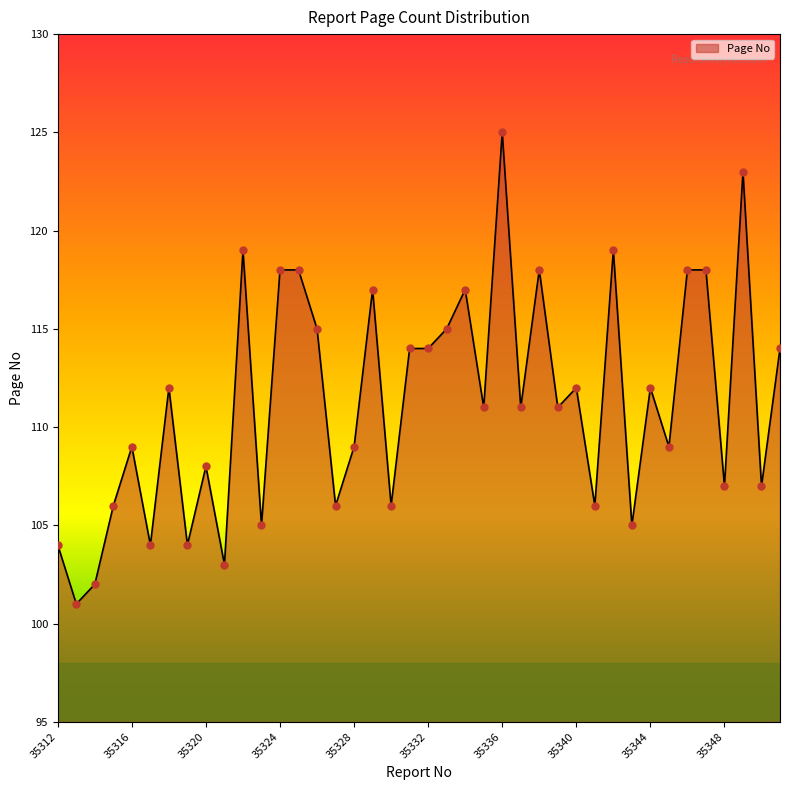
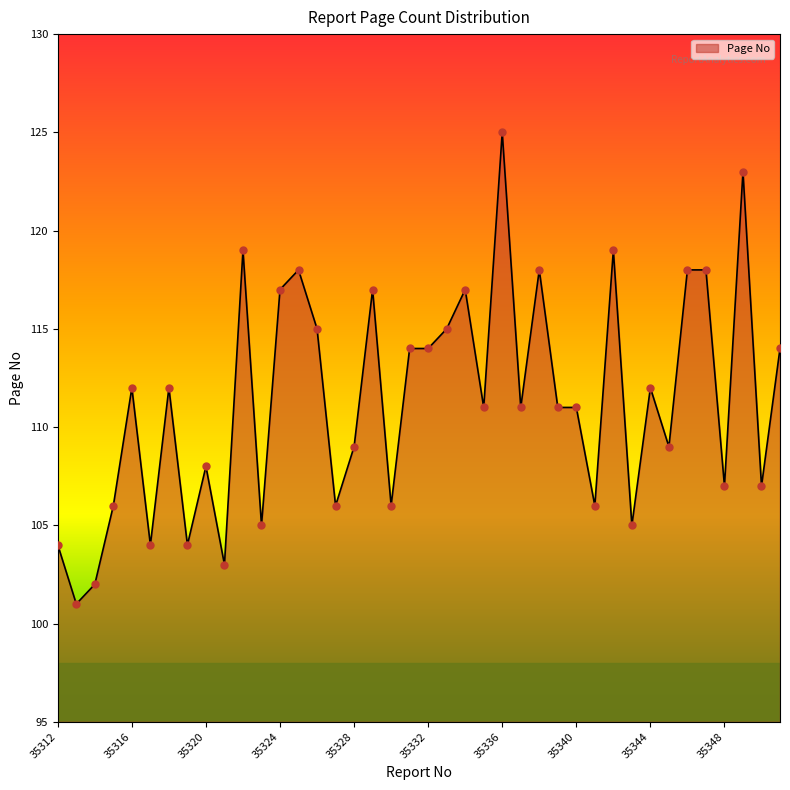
35316: 109 -> 112
35324: 118 -> 117
35340: 112 -> 111
